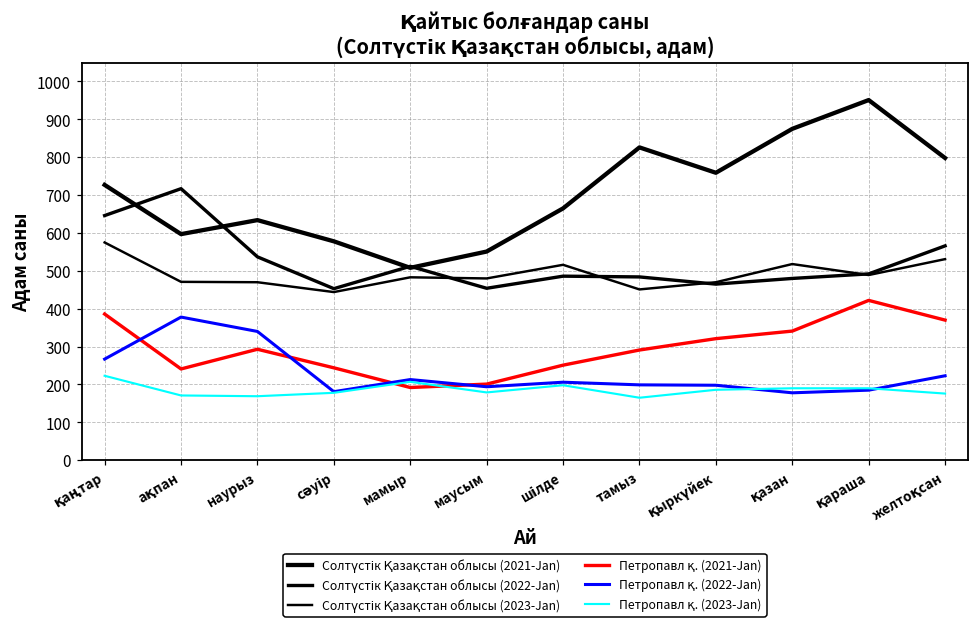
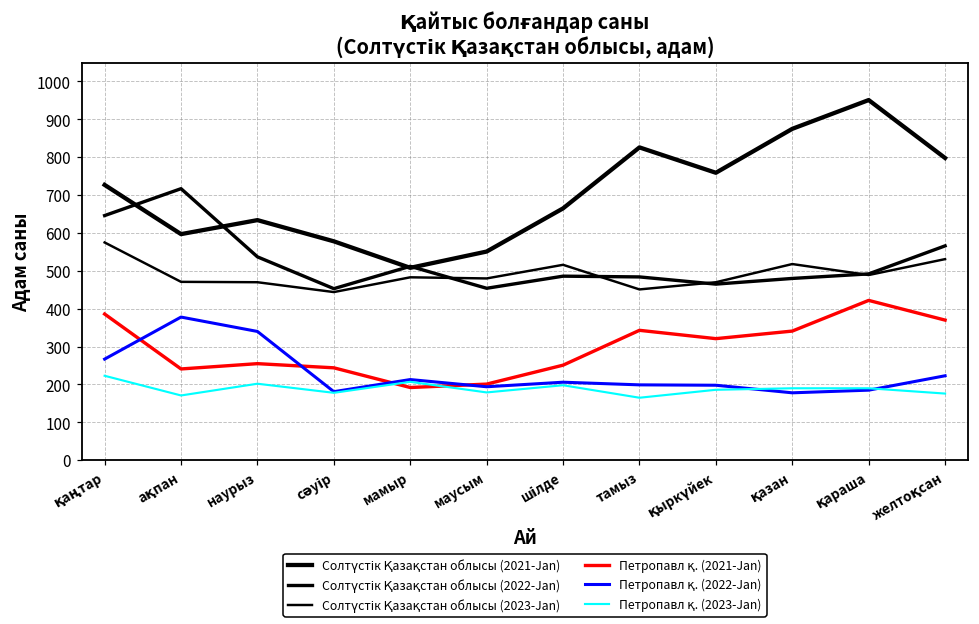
Петропавл қ. (2021-Jan), наурыз: 290 -> 260
Петропавл қ. (2023-Jan), наурыз: 170 -> 200
Петропавл қ. (2021-Jan), тамыз: 290 -> 340
